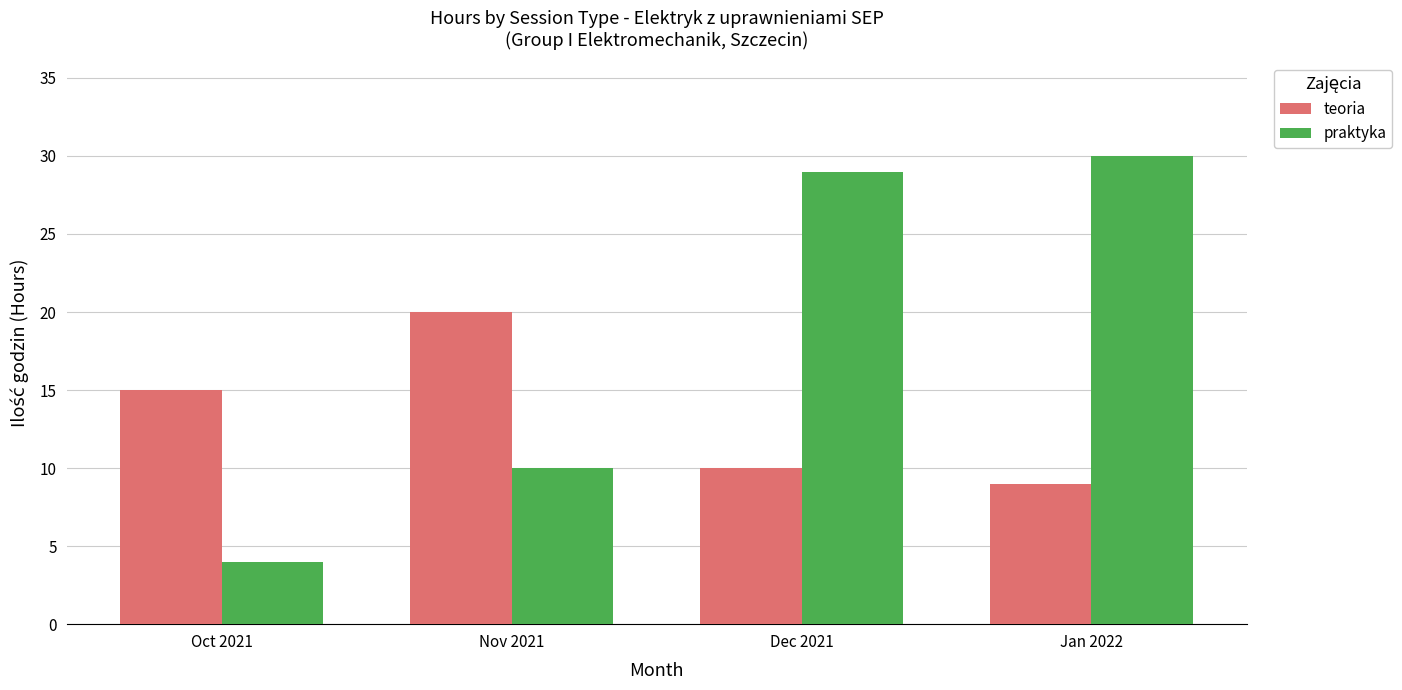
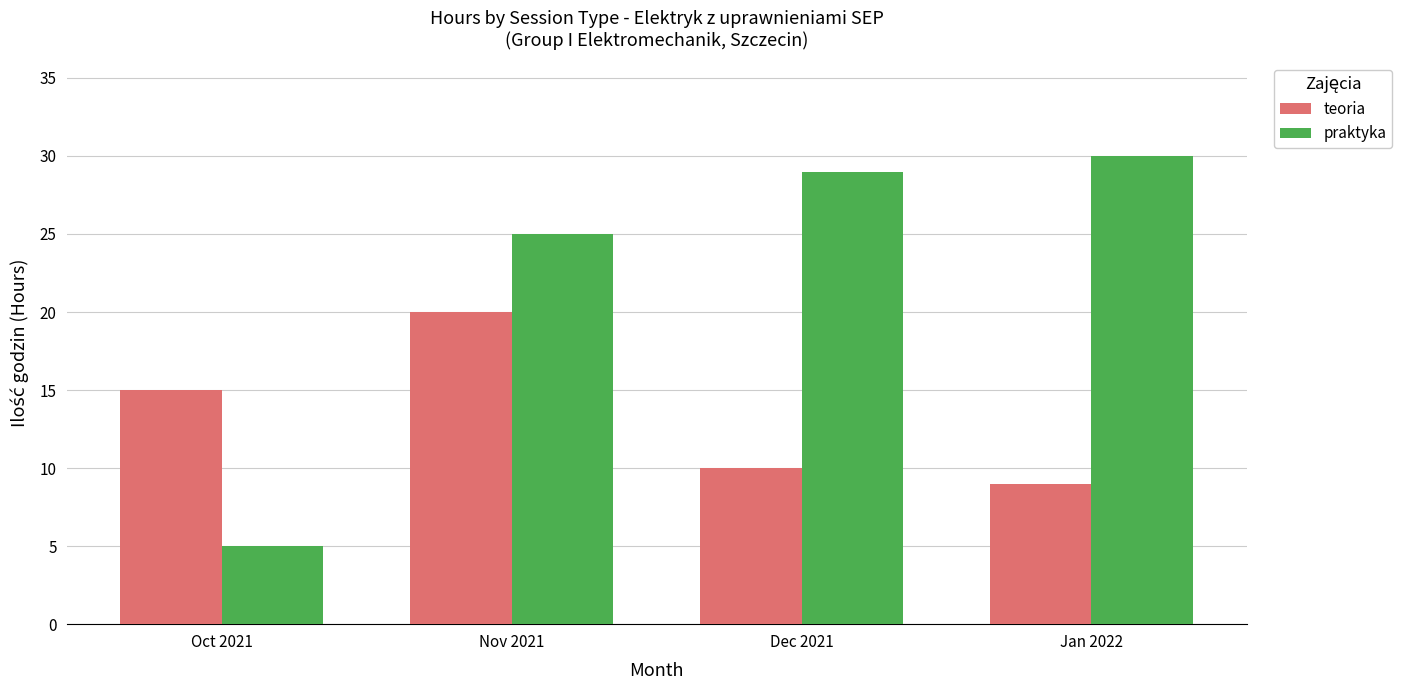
praktyka, Oct 2021: 4 -> 5
praktyka, Nov 2021: 10 -> 25
